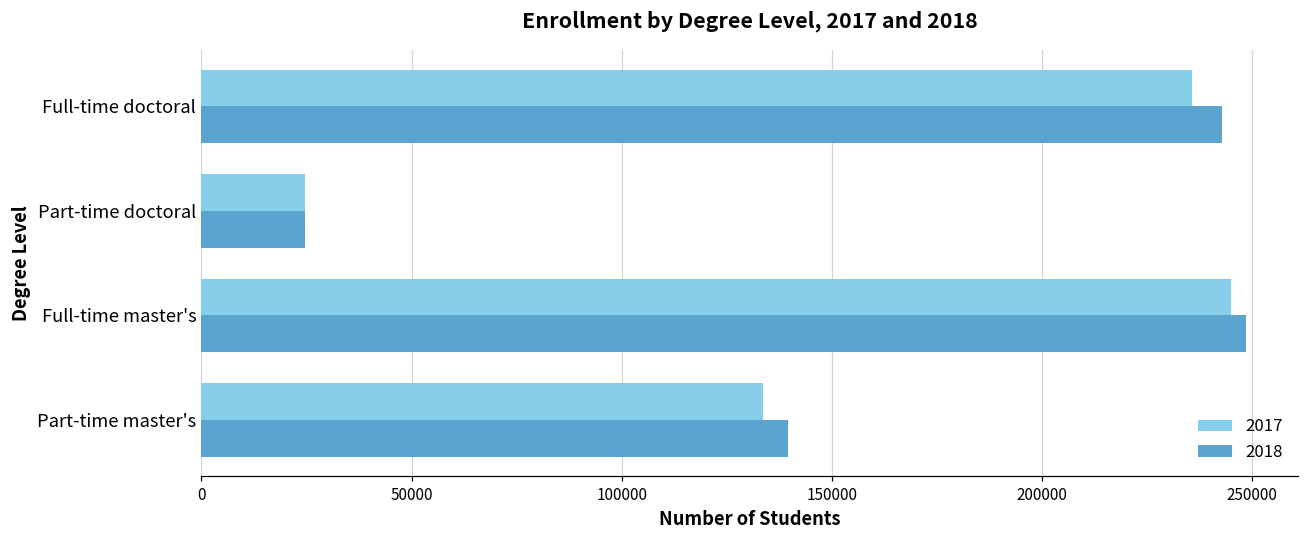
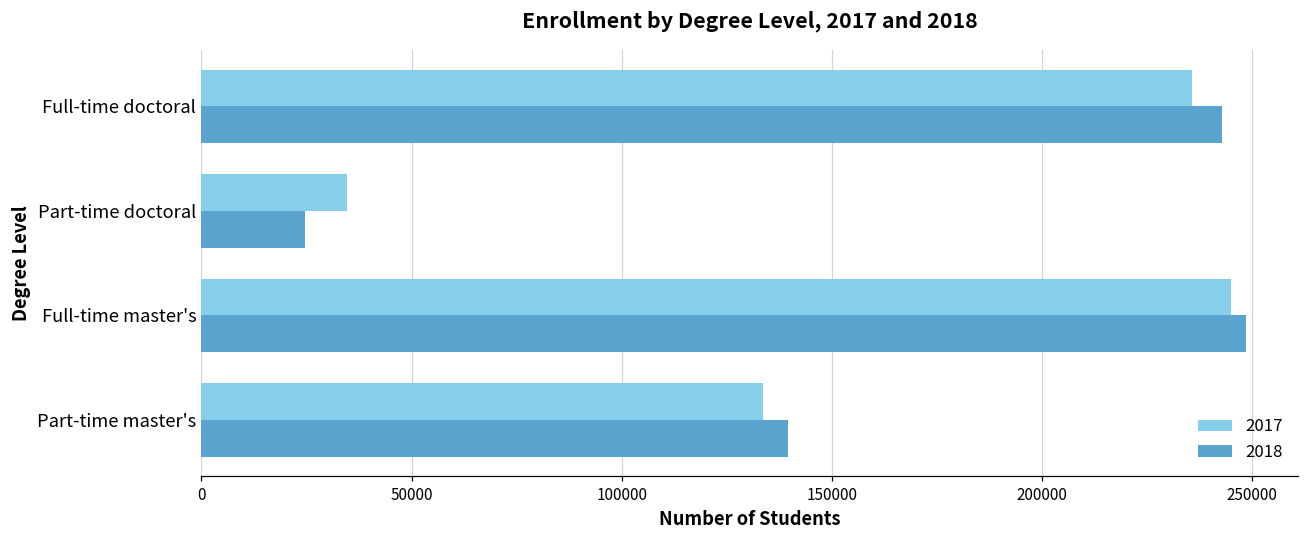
2017, Part-time doctoral: 25000 -> 35000
